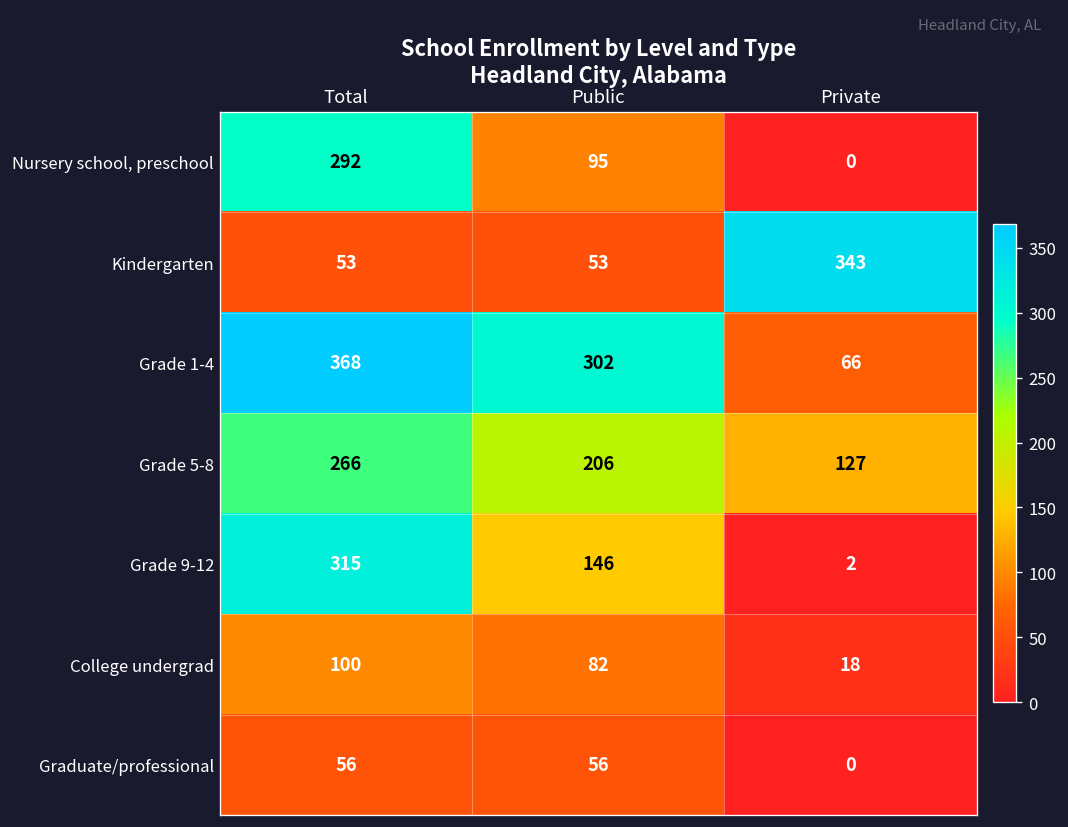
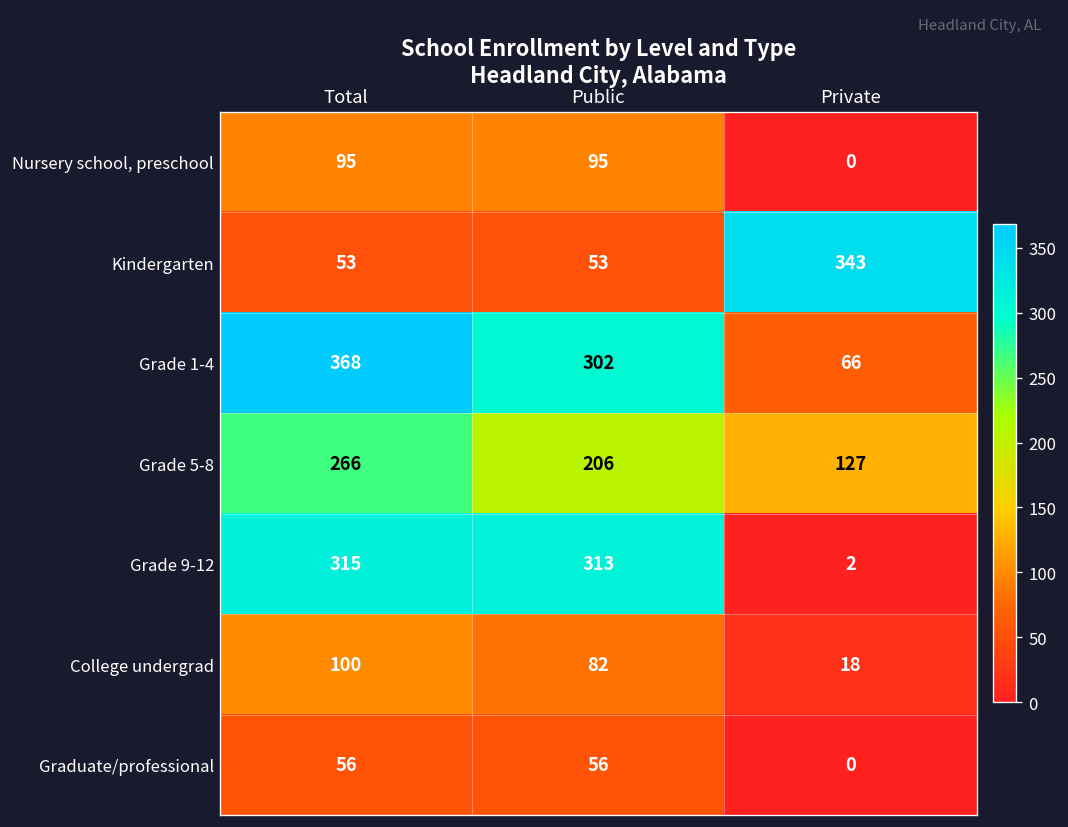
Nursery school, preschool, Total: 292 -> 95
Grade 9-12, Public: 146 -> 313
